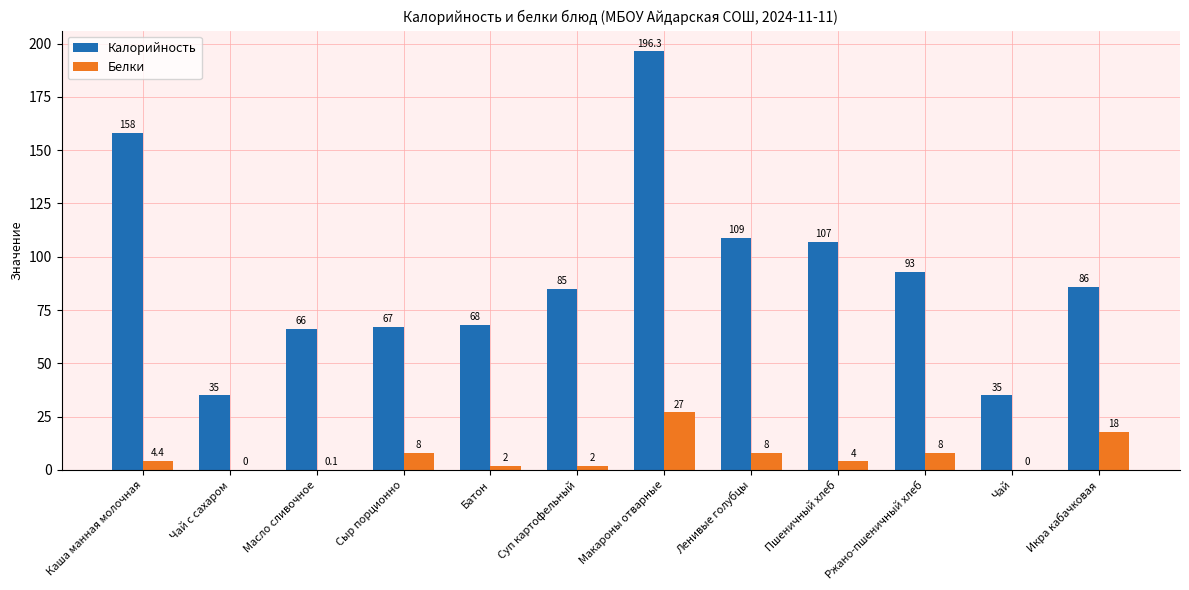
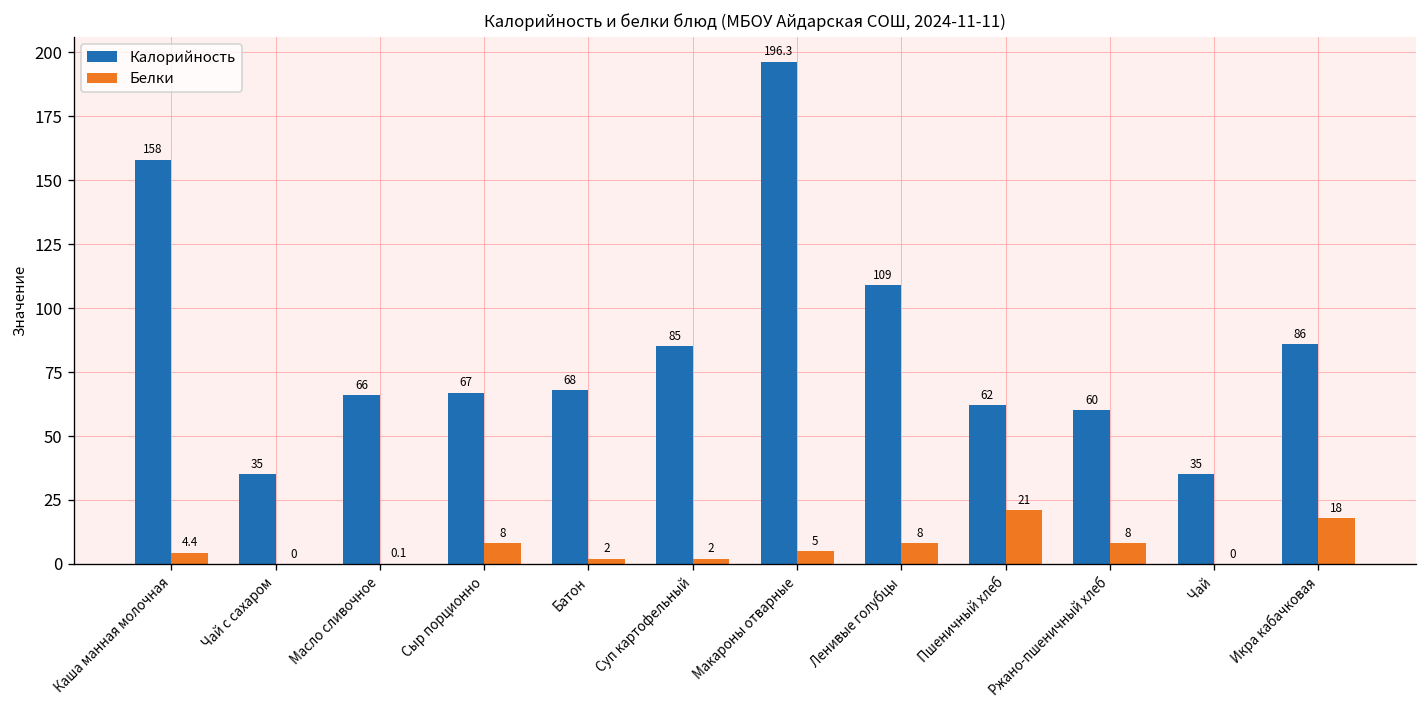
Белки, Макароны отварные: 27 -> 5
Калорийность, Пшеничный хлеб: 107 -> 62
Белки, Пшеничный хлеб: 4 -> 21
Калорийность, Ржано-пшеничный хлеб: 93 -> 60
